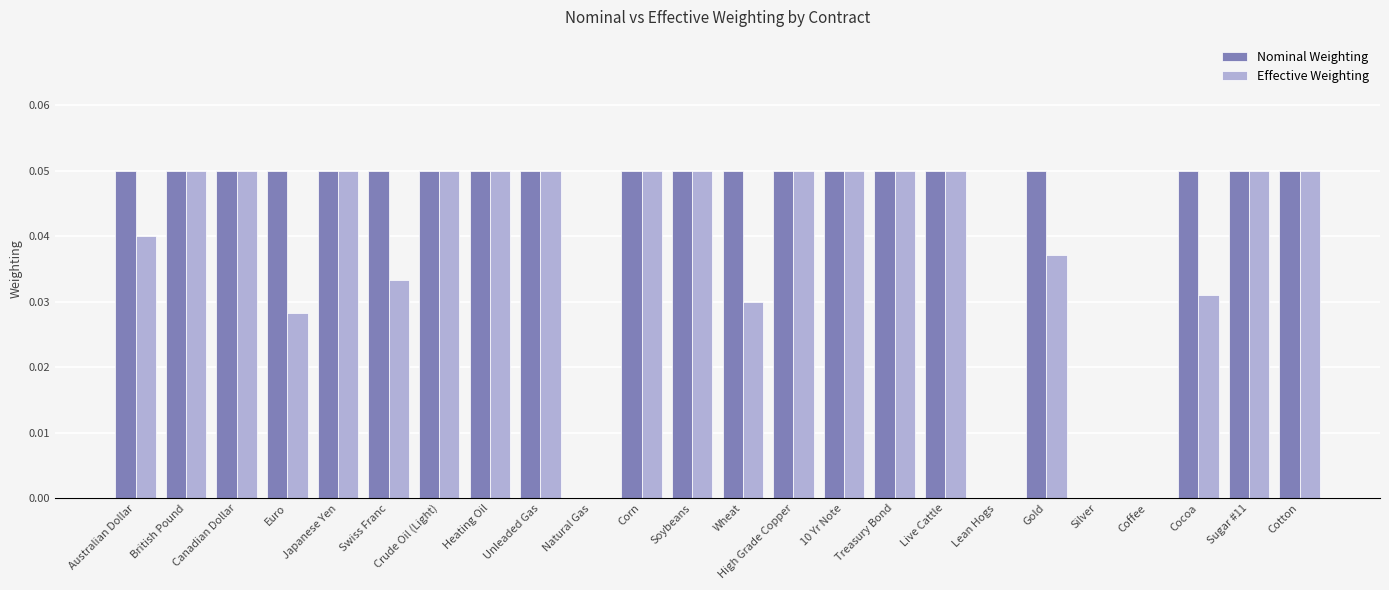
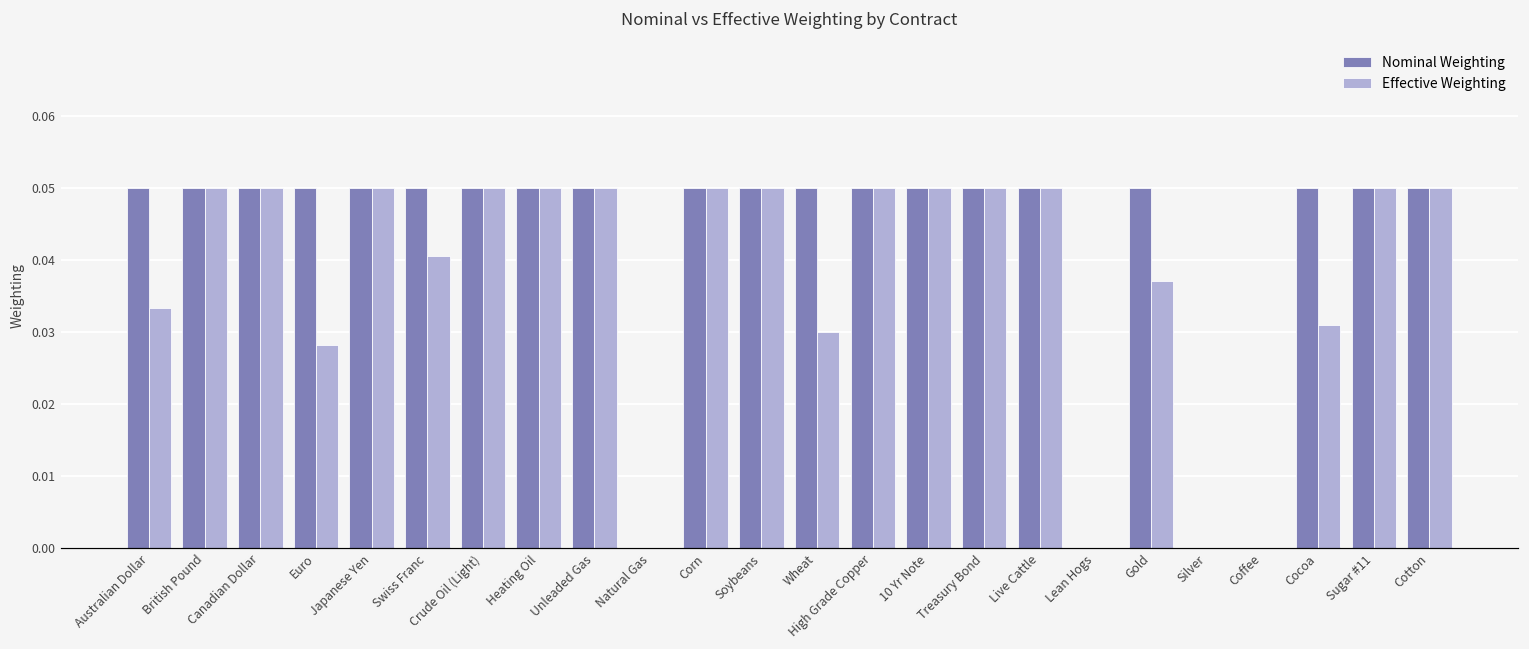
Effective Weighting, Australian Dollar: 0.040 -> 0.033
Effective Weighting, Swiss Franc: 0.033 -> 0.041
